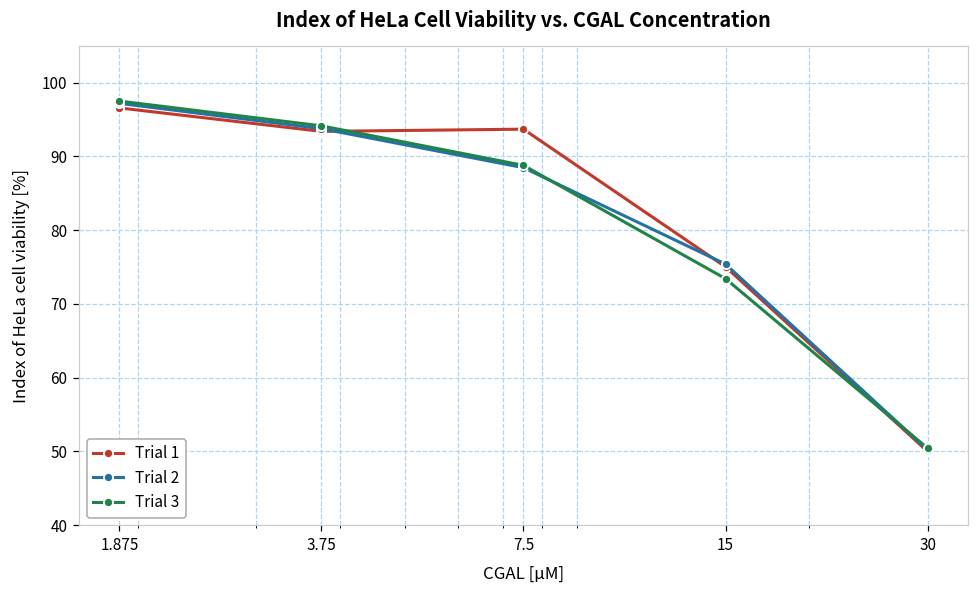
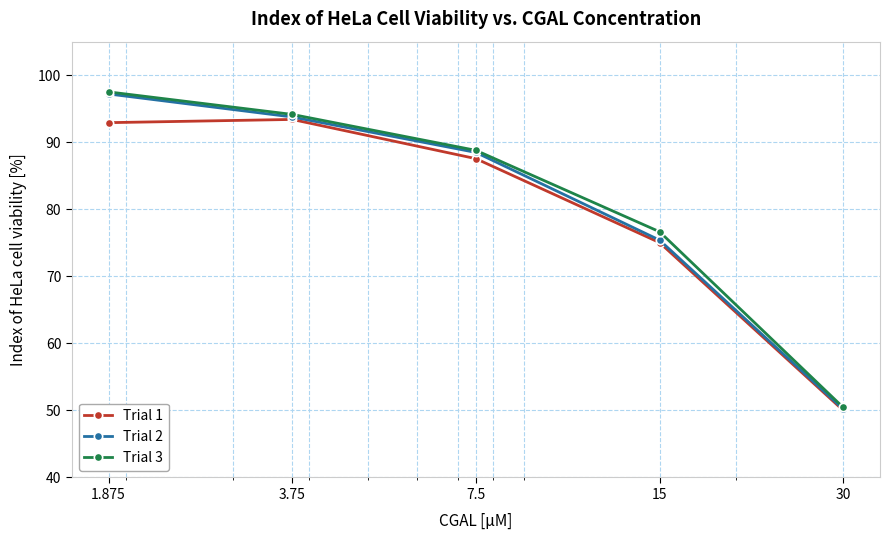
Trial 1, 1.875: 97 -> 93
Trial 1, 7.5: 94 -> 88
Trial 3, 15: 73 -> 77
